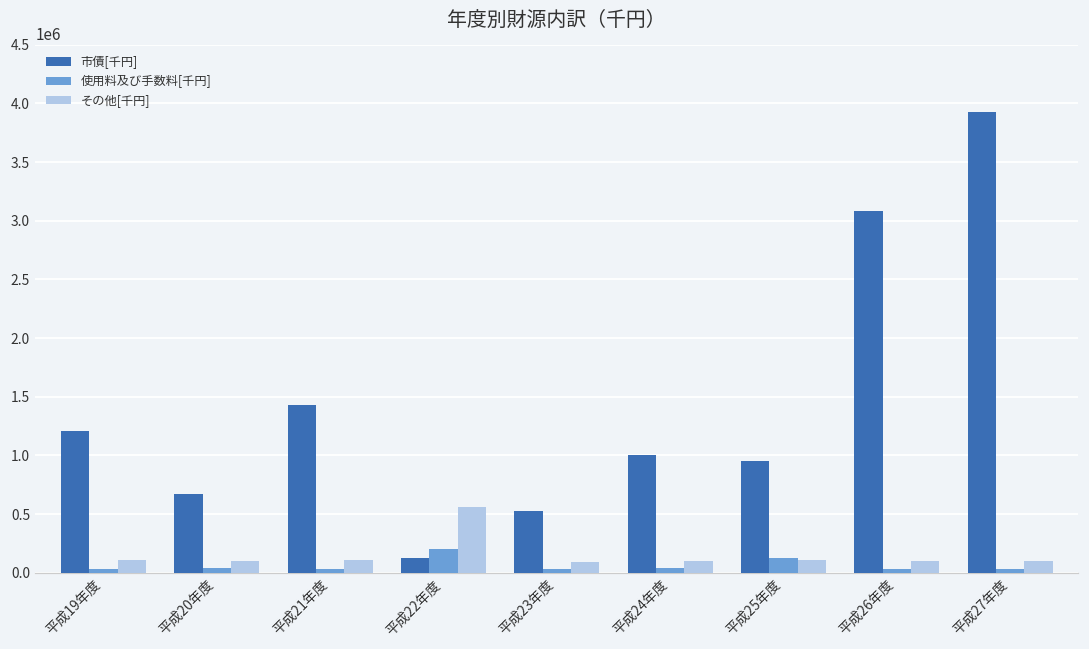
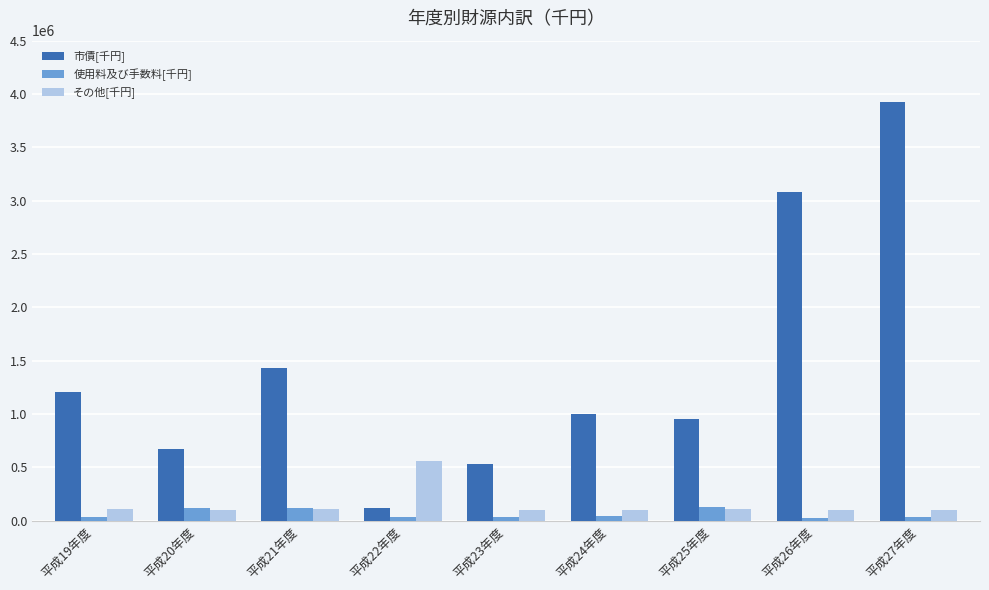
使用料及び手数料[千円], 平成20年度: 40000 -> 120000
使用料及び手数料[千円], 平成21年度: 30000 -> 120000
使用料及び手数料[千円], 平成22年度: 210000 -> 30000
